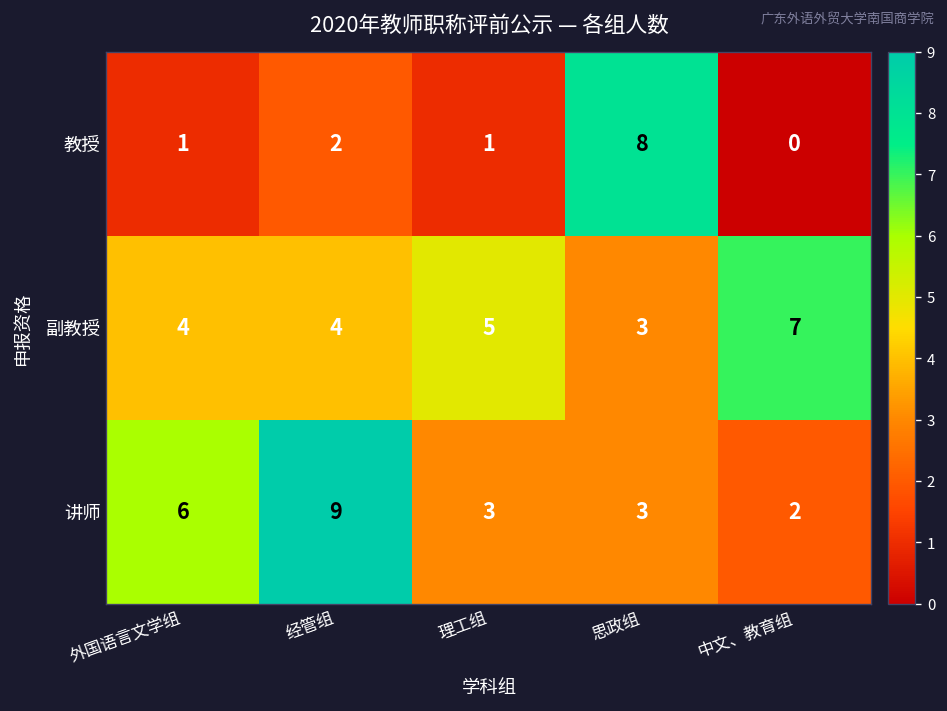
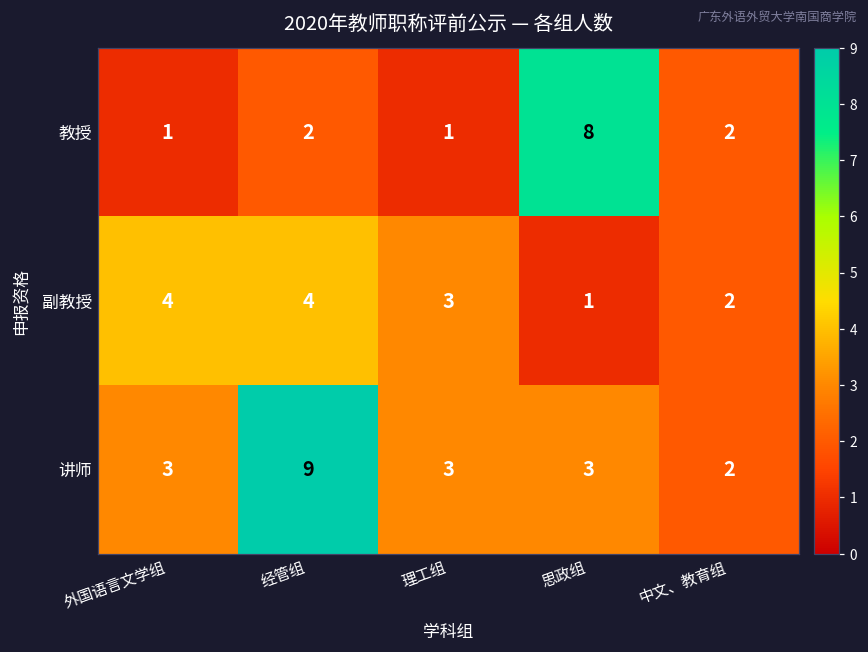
教授, 中文、教育组: 0 -> 2
副教授, 理工组: 5 -> 3
副教授, 思政组: 3 -> 1
副教授, 中文、教育组: 7 -> 2
讲师, 外国语言文学组: 6 -> 3
